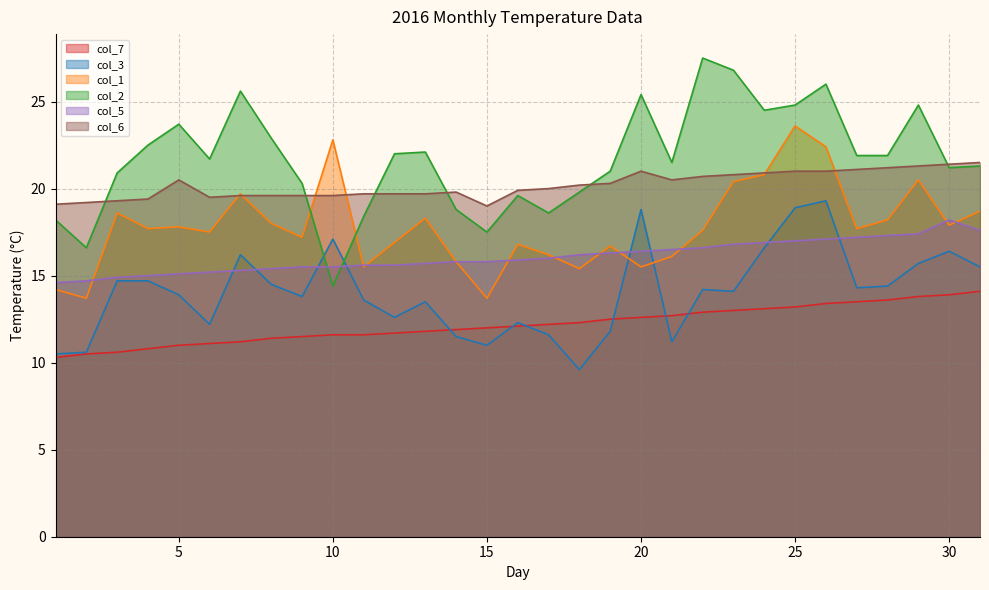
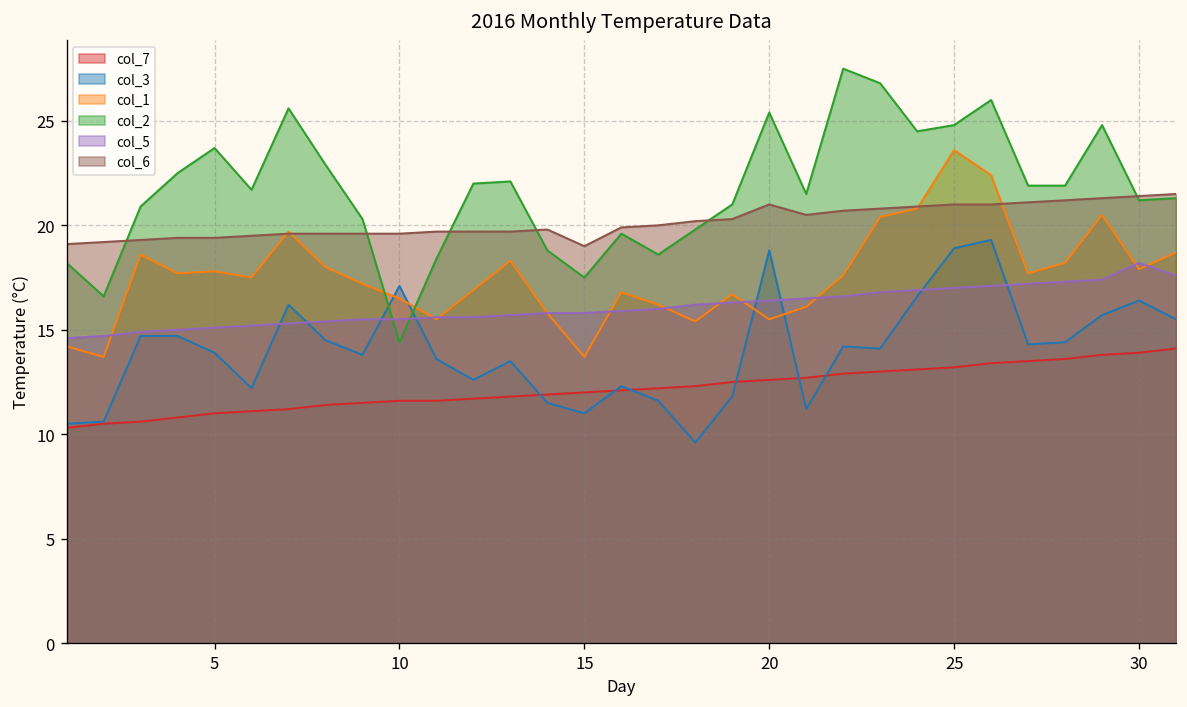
col_6, 5: 20.5 -> 19.4
col_1, 10: 22.8 -> 16.5
